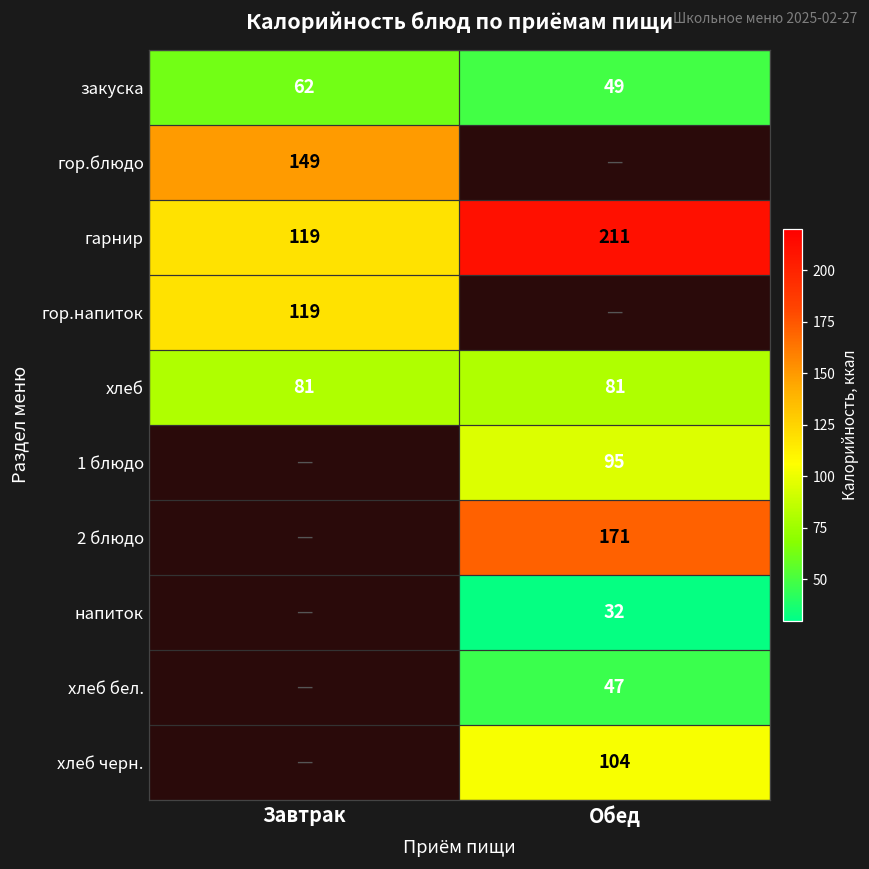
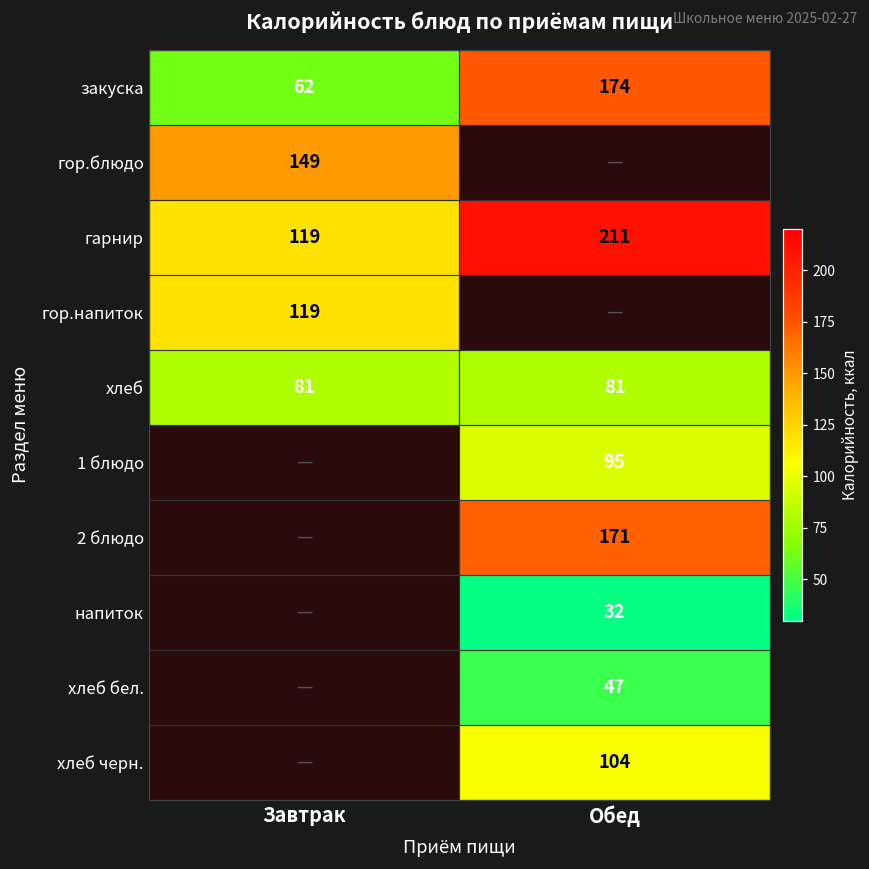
закуска, Обед: 49 -> 174
